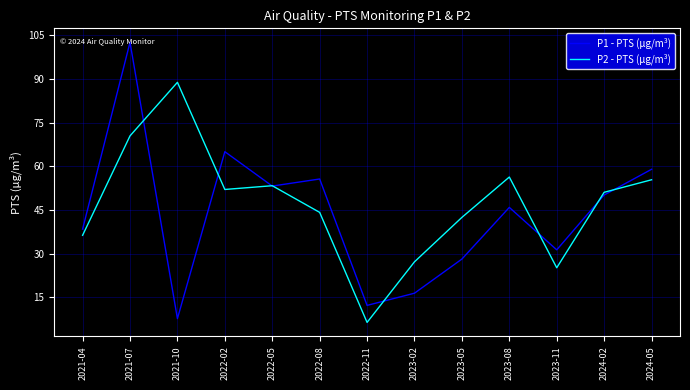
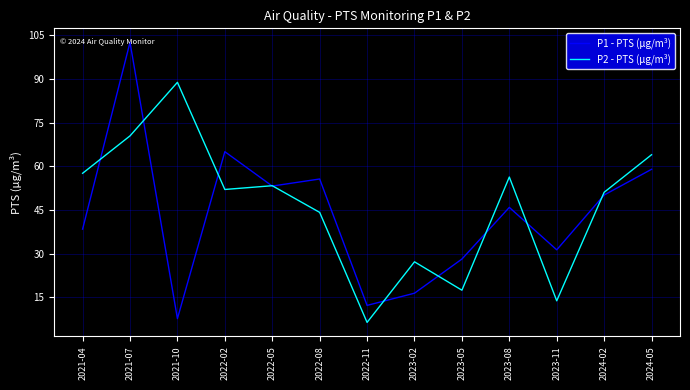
P2 - PTS (µg/m³), 2021-04: 36 -> 58
P2 - PTS (µg/m³), 2023-05: 42 -> 17
P2 - PTS (µg/m³), 2023-11: 25 -> 14
P2 - PTS (µg/m³), 2024-05: 55 -> 64
